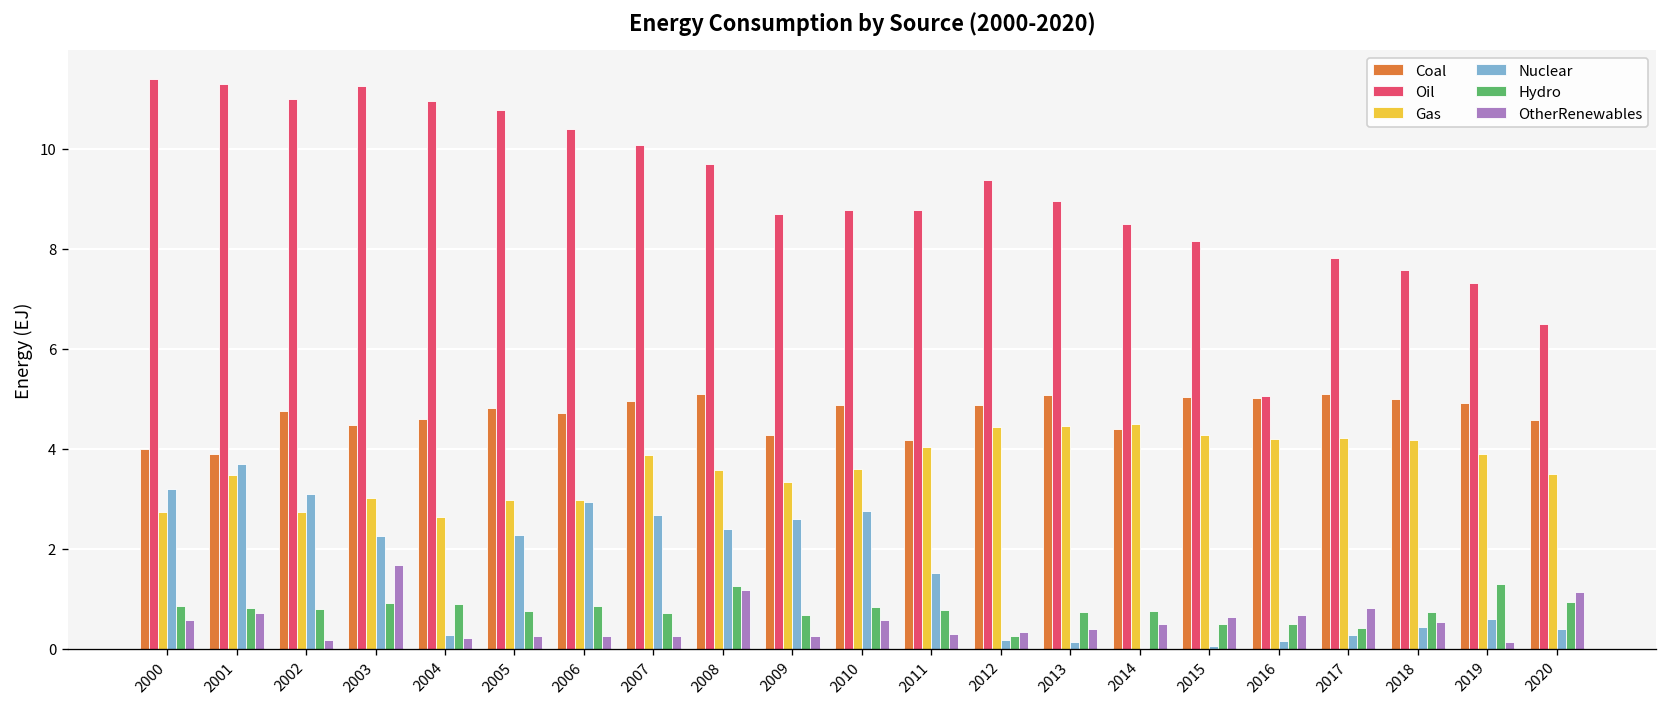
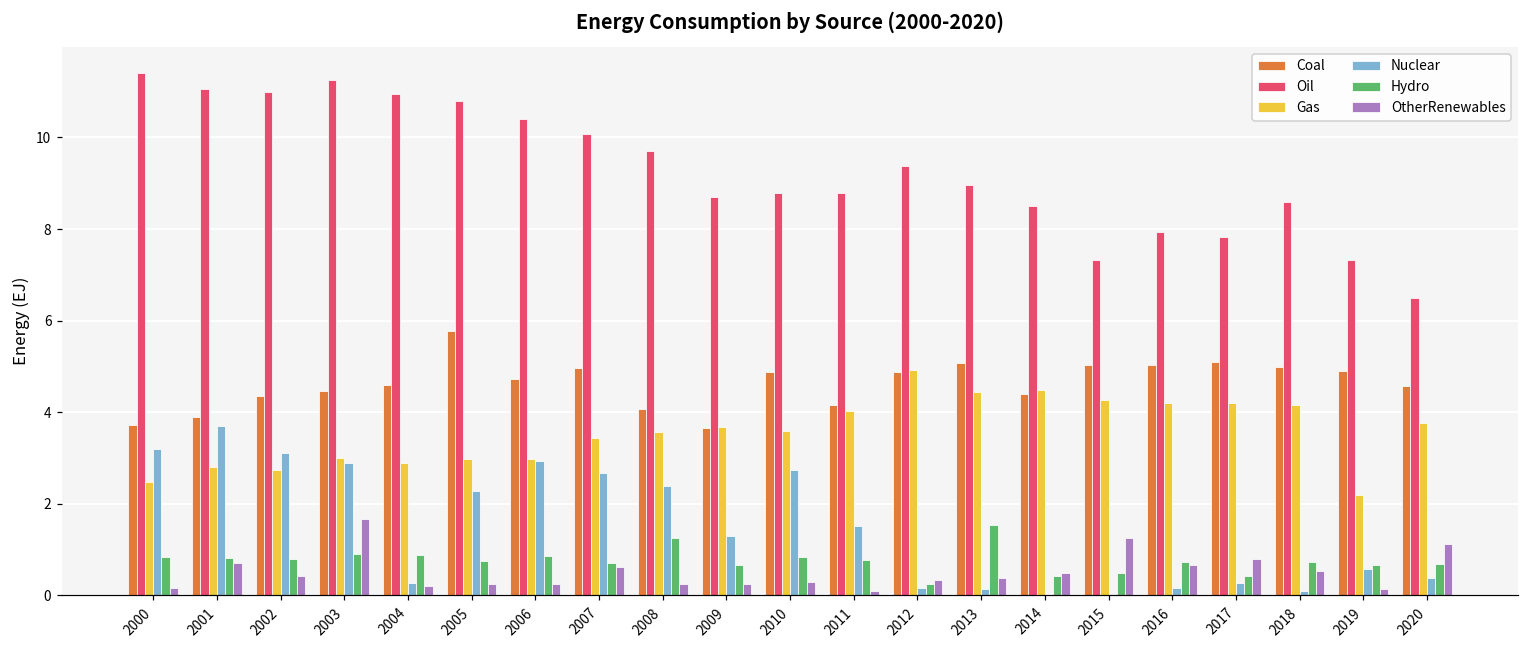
Coal, 2000: 4.0 -> 3.7
Gas, 2000: 2.7 -> 2.5
OtherRenewables, 2000: 0.6 -> 0.2
Oil, 2001: 11.3 -> 11.1
Gas, 2001: 3.5 -> 2.8
Coal, 2002: 4.8 -> 4.3
OtherRenewables, 2002: 0.2 -> 0.4
Nuclear, 2003: 2.3 -> 2.9
Gas, 2004: 2.6 -> 2.9
Coal, 2005: 4.8 -> 5.8
Gas, 2007: 3.9 -> 3.4
OtherRenewables, 2007: 0.3 -> 0.6
Coal, 2008: 5.1 -> 4.1
OtherRenewables, 2008: 1.2 -> 0.3
Coal, 2009: 4.3 -> 3.7
Gas, 2009: 3.3 -> 3.7
Nuclear, 2009: 2.6 -> 1.3
OtherRenewables, 2010: 0.6 -> 0.3
OtherRenewables, 2011: 0.3 -> 0.1
Gas, 2012: 4.4 -> 4.9
Hydro, 2013: 0.7 -> 1.5
Hydro, 2014: 0.7 -> 0.4
Oil, 2015: 8.2 -> 7.3
OtherRenewables, 2015: 0.6 -> 1.2
Oil, 2016: 5.0 -> 7.9
Hydro, 2016: 0.5 -> 0.7
Oil, 2018: 7.6 -> 8.6
Nuclear, 2018: 0.4 -> 0.1
Gas, 2019: 3.9 -> 2.2
Hydro, 2019: 1.3 -> 0.7
Gas, 2020: 3.5 -> 3.8
Hydro, 2020: 0.9 -> 0.7
